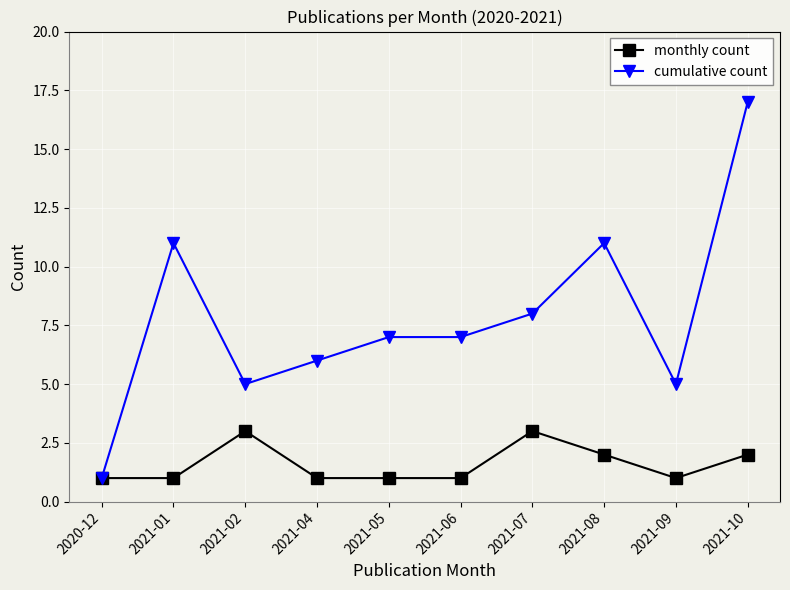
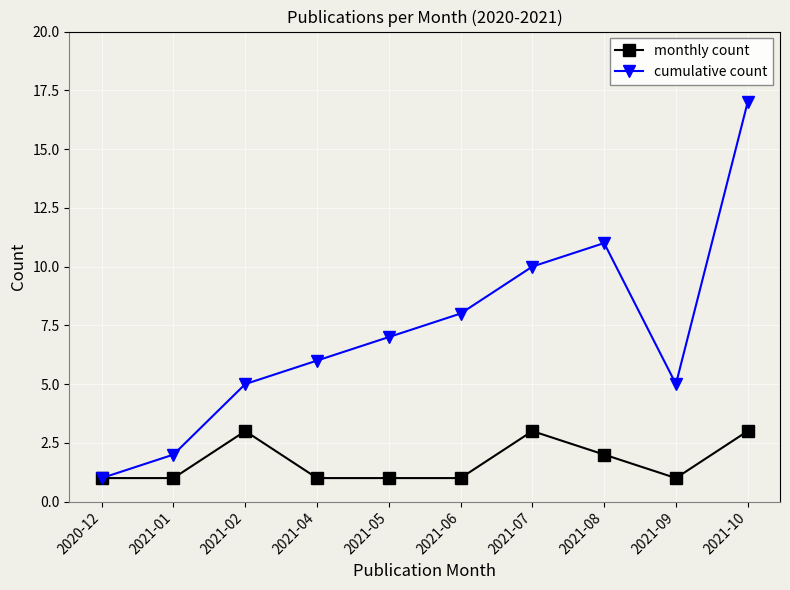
cumulative count, 2021-01: 11 -> 2
cumulative count, 2021-06: 7 -> 8
cumulative count, 2021-07: 8 -> 10
monthly count, 2021-10: 2 -> 3
